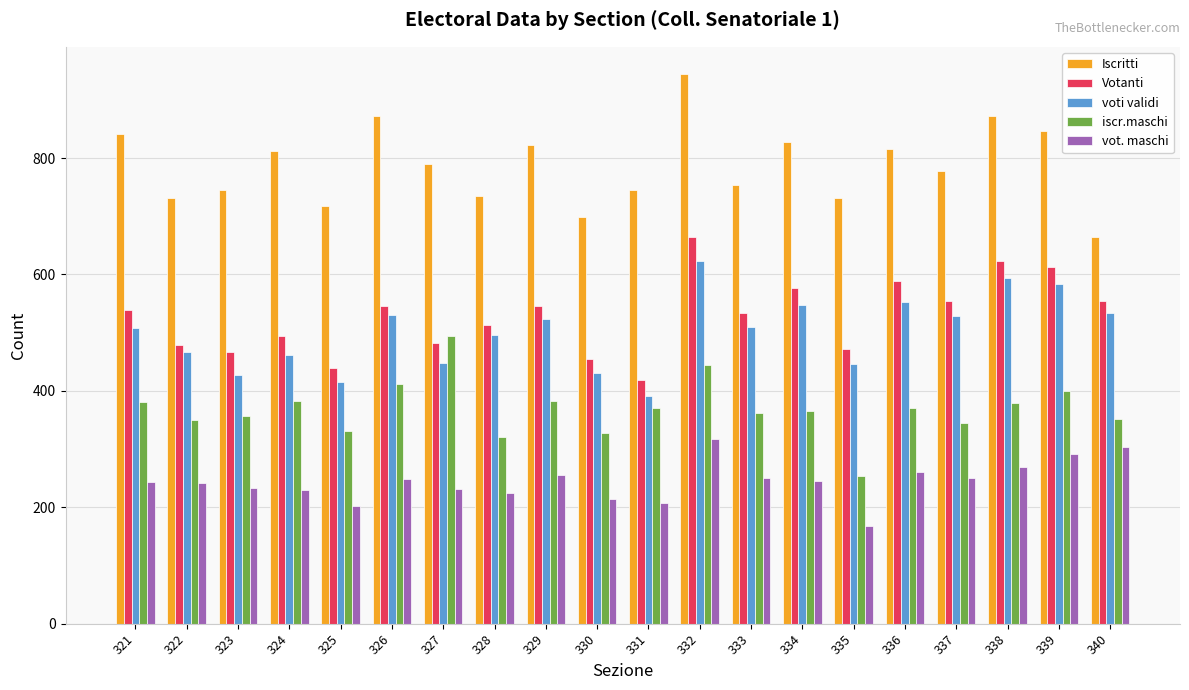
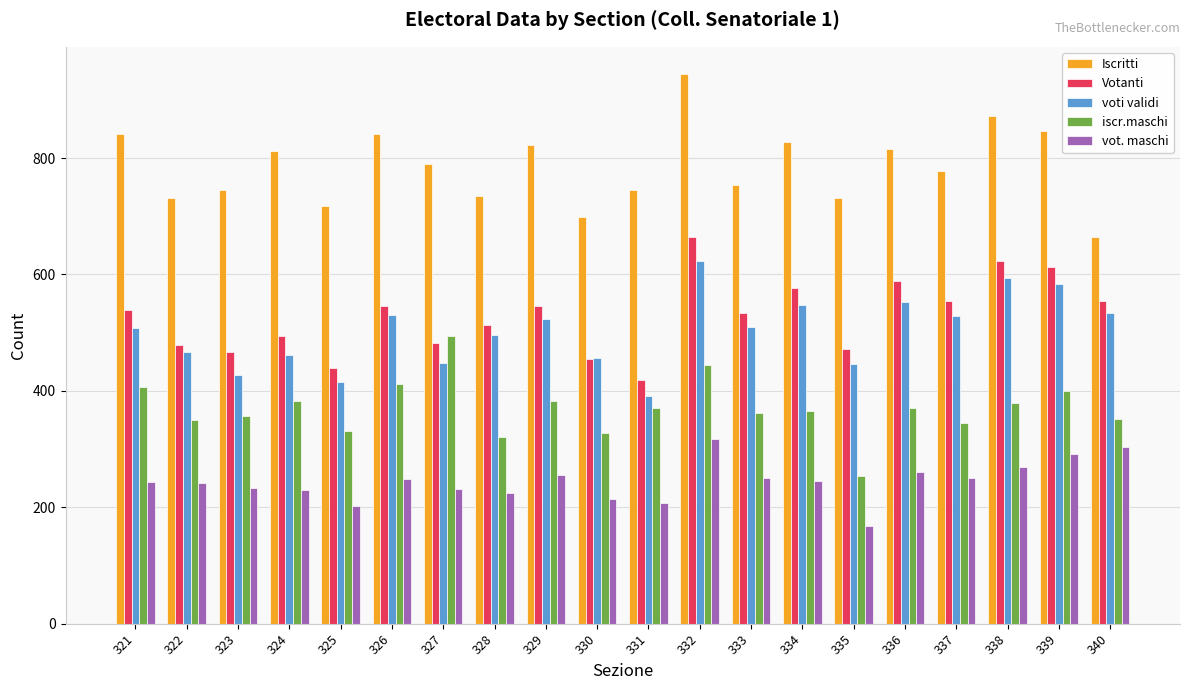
iscr.maschi, 321: 380 -> 410
Iscritti, 326: 870 -> 840
voti validi, 330: 430 -> 460
